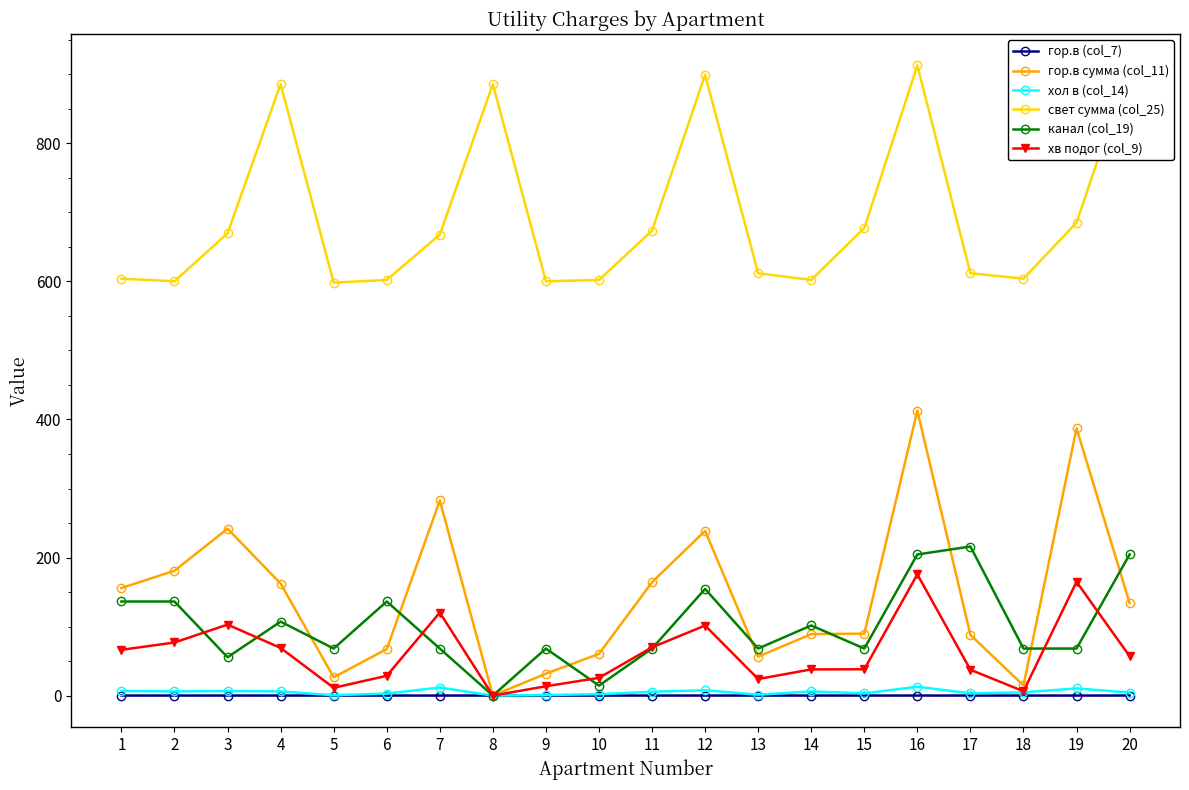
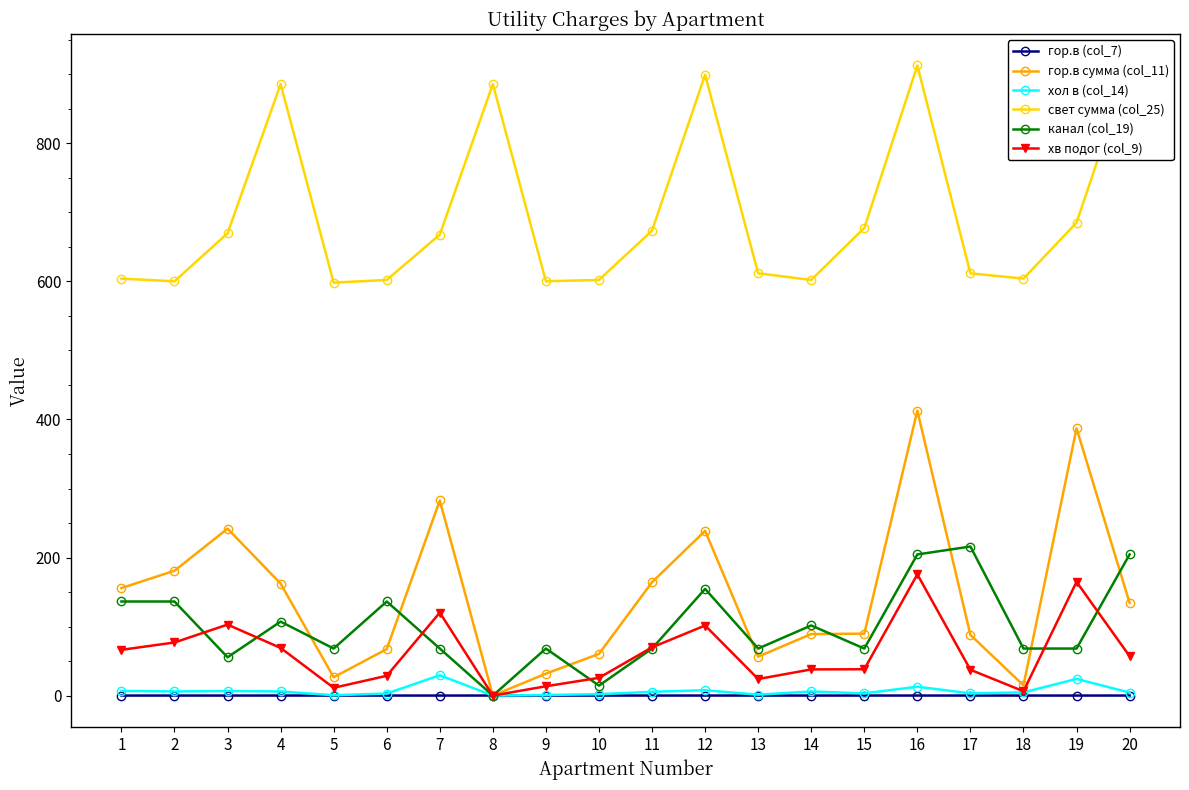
хол в (col_14), 7: 10 -> 30
хол в (col_14), 19: 10 -> 20
